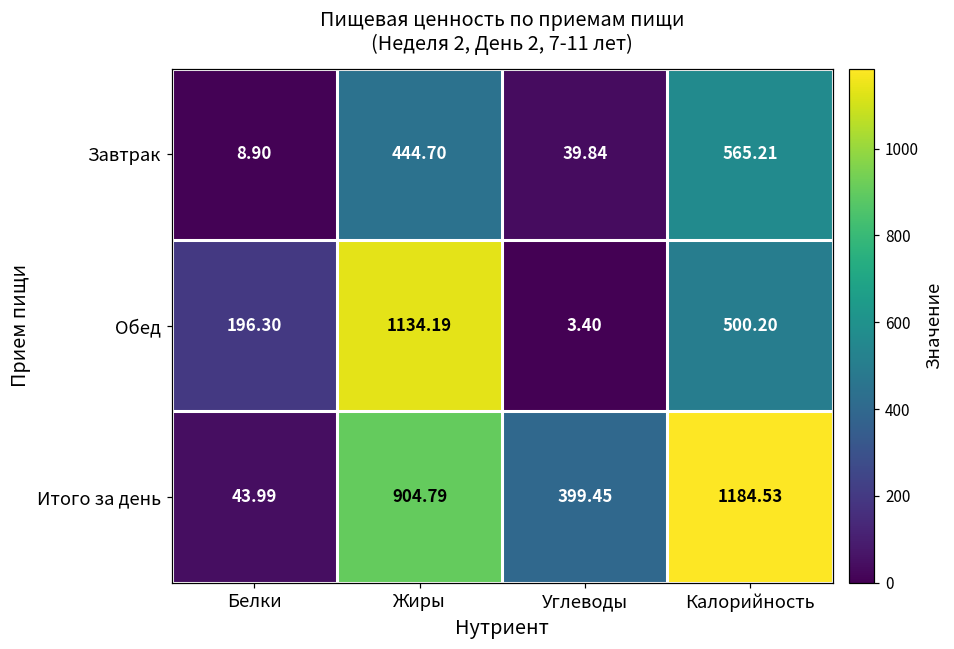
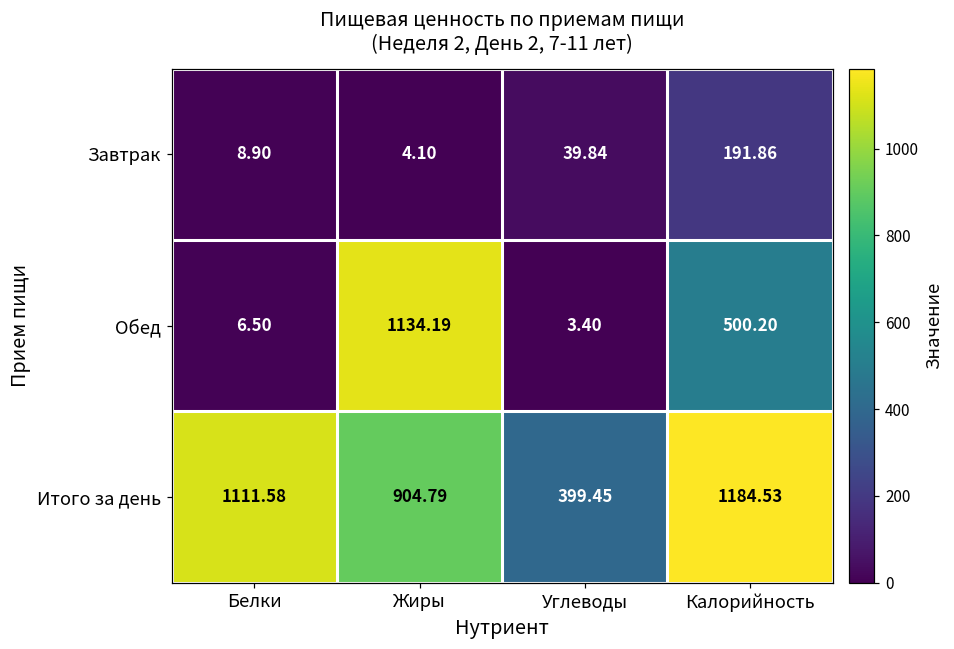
Завтрак, Жиры: 444.70 -> 4.10
Завтрак, Калорийность: 565.21 -> 191.86
Обед, Белки: 196.30 -> 6.50
Итого за день, Белки: 43.99 -> 1111.58
